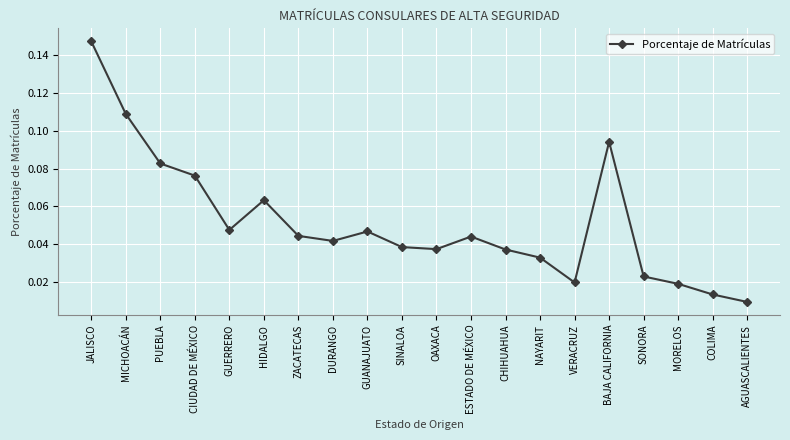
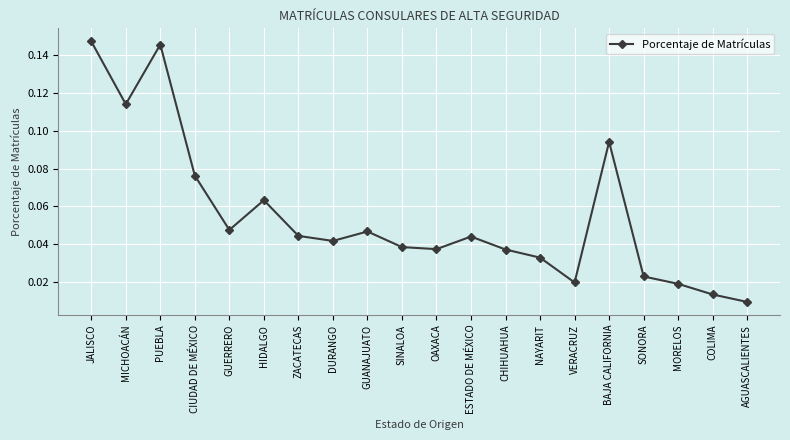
MICHOACÁN: 0.109 -> 0.114
PUEBLA: 0.083 -> 0.146
